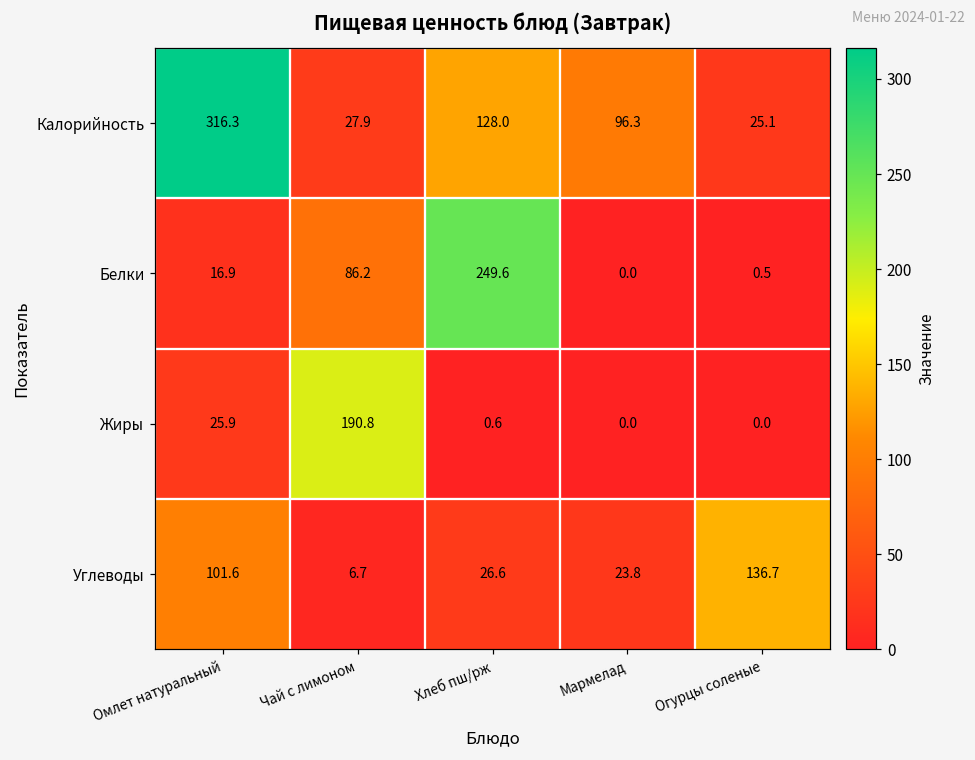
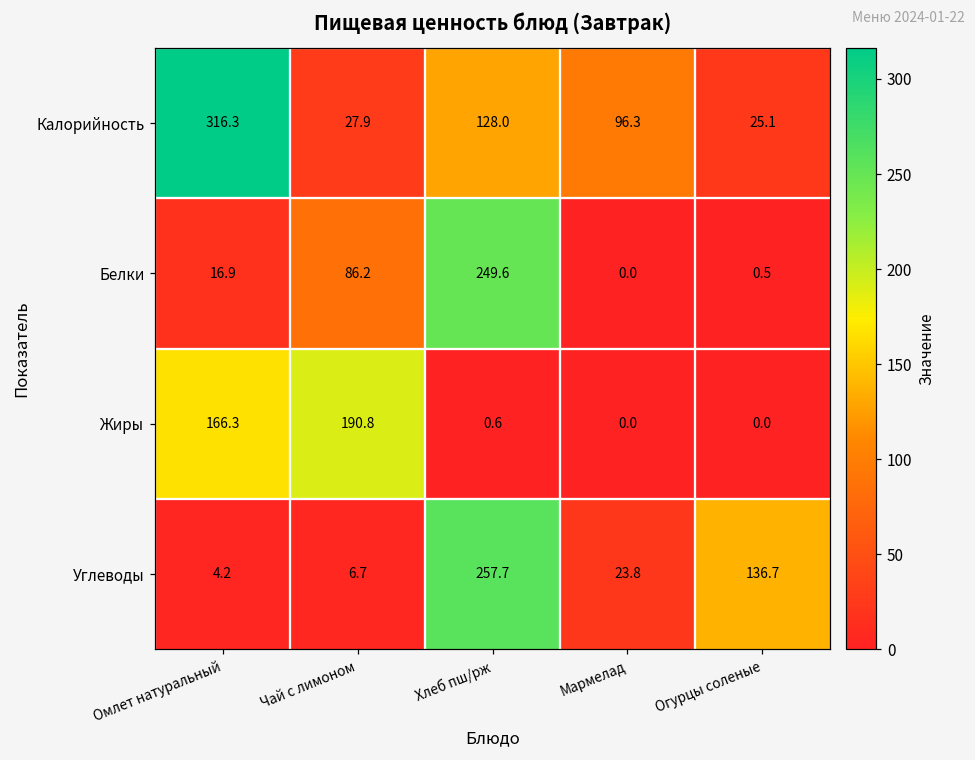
Жиры, Омлет натуральный: 25.9 -> 166.3
Углеводы, Омлет натуральный: 101.6 -> 4.2
Углеводы, Хлеб пш/рж: 26.6 -> 257.7
